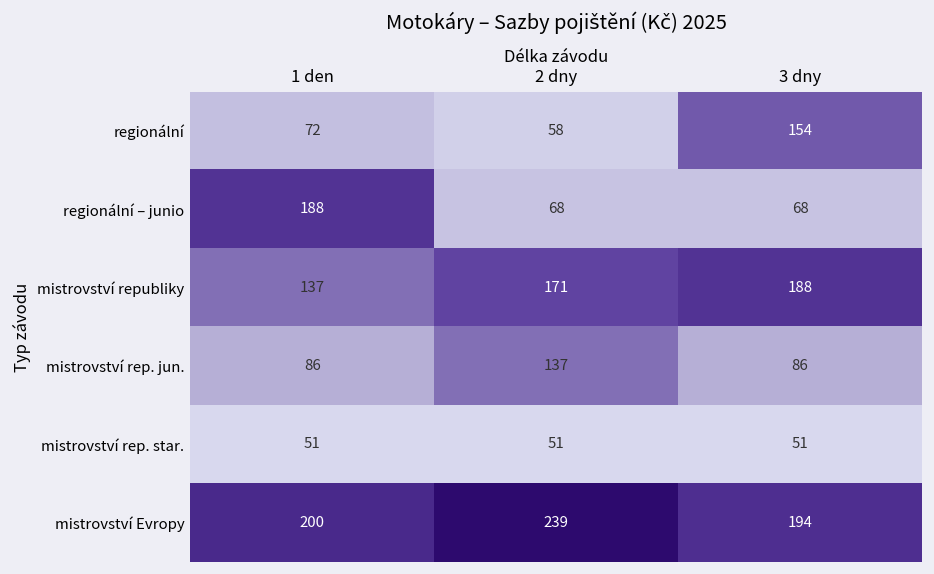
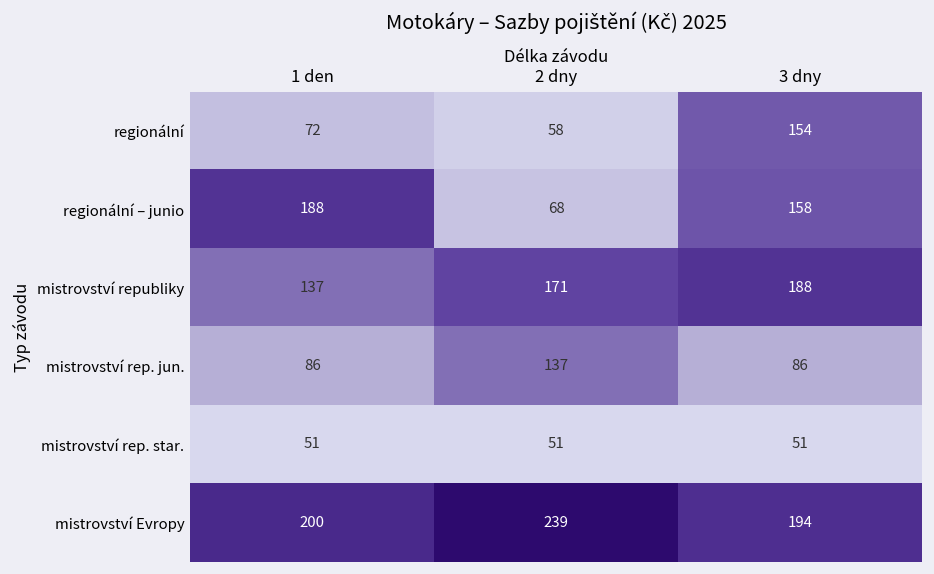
regionální – junio, 3 dny: 68 -> 158
